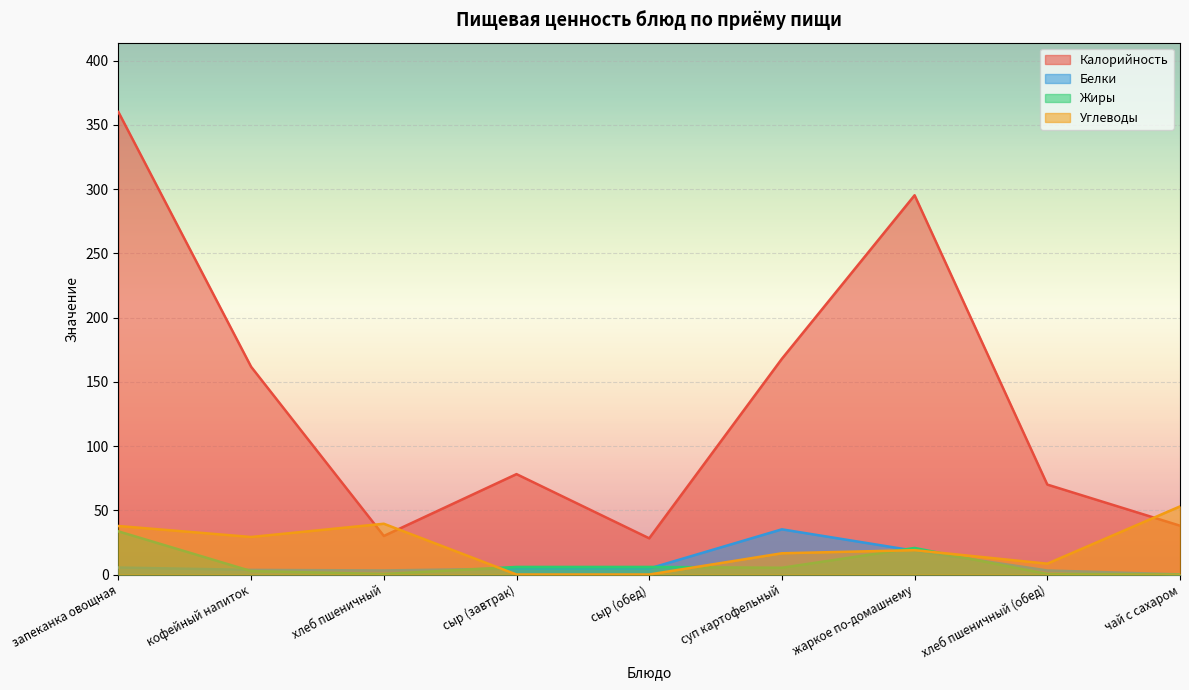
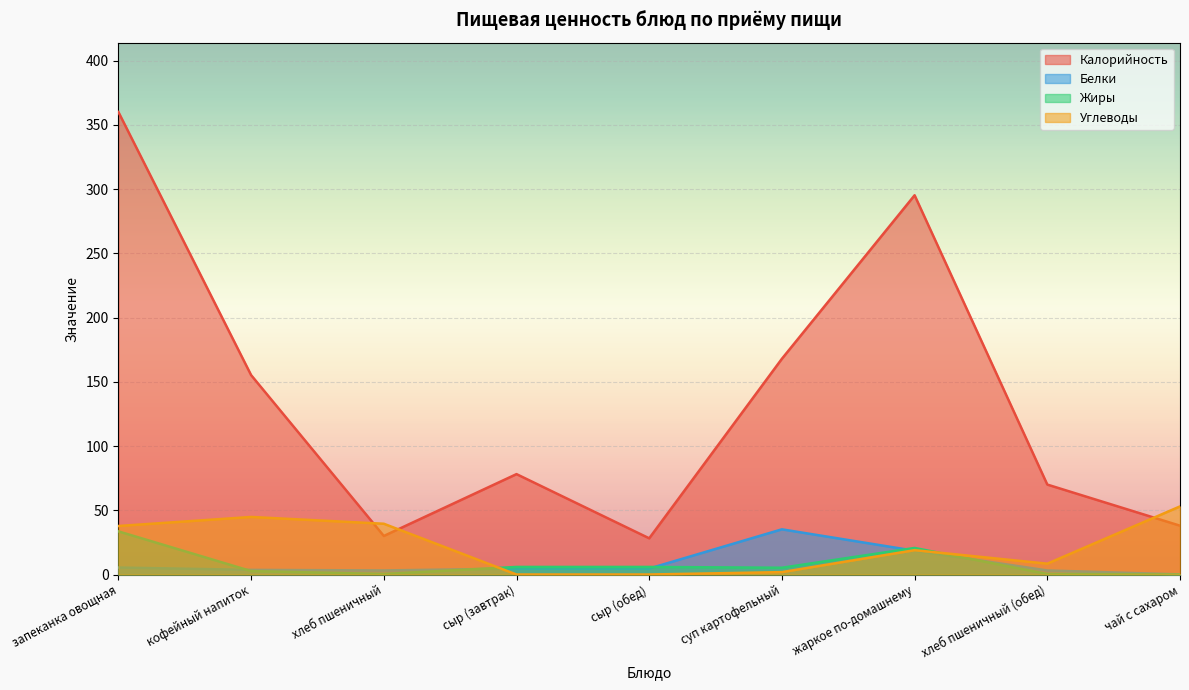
Калорийность, кофейный напиток: 162 -> 155
Углеводы, кофейный напиток: 29 -> 45
Углеводы, суп картофельный: 17 -> 2
